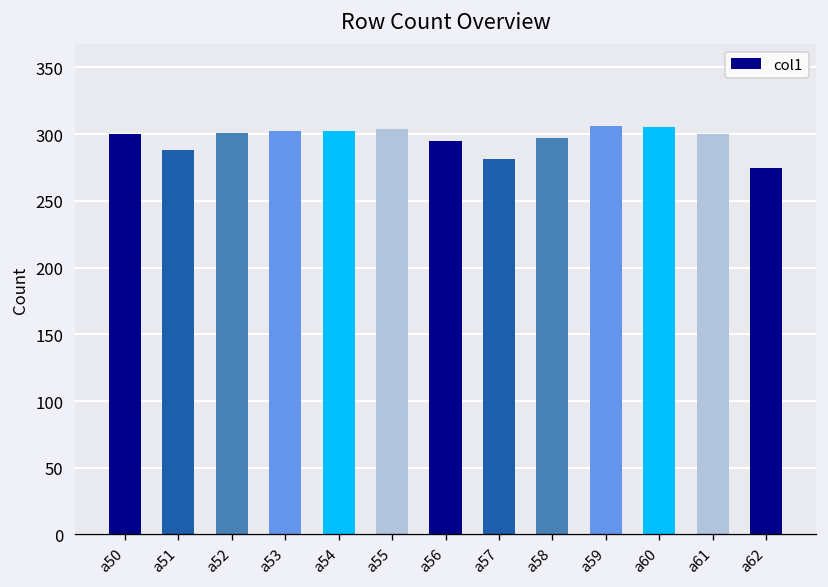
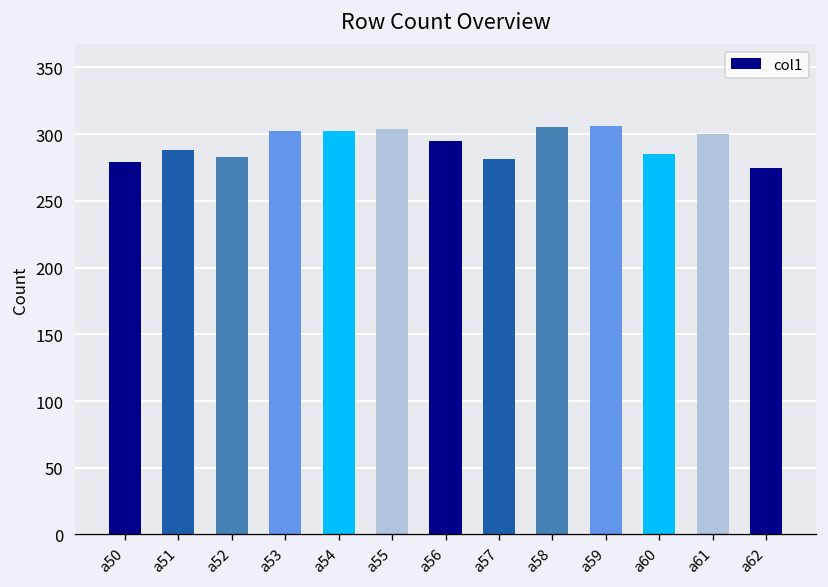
a50: 300 -> 279
a52: 301 -> 283
a58: 297 -> 305
a60: 305 -> 285
